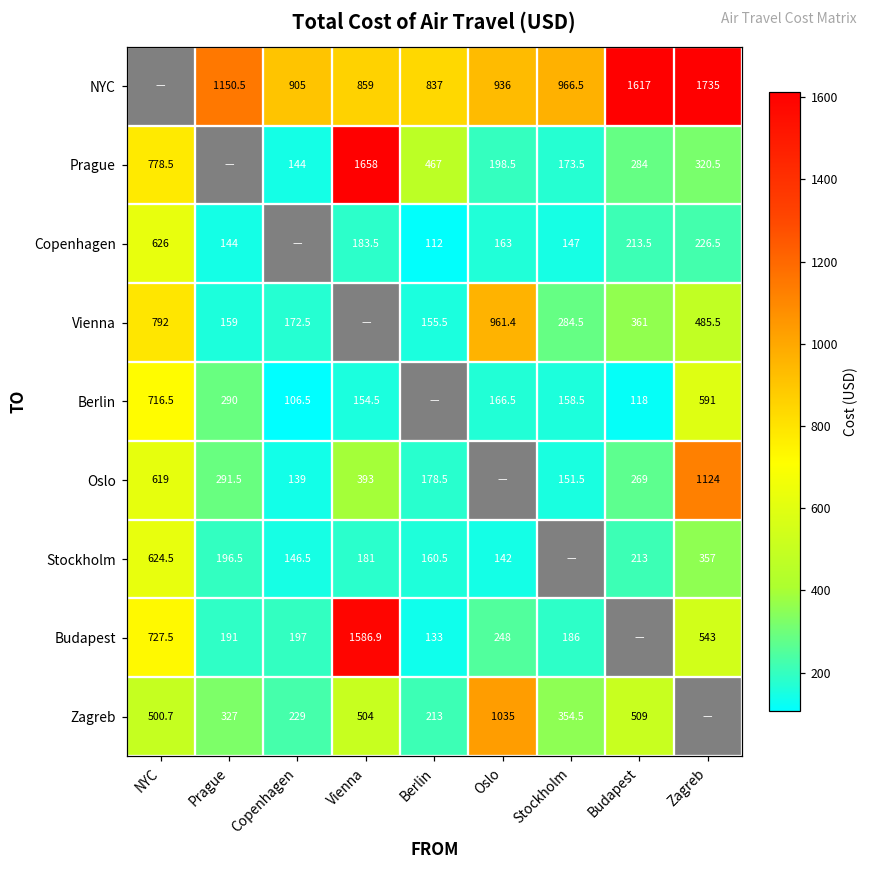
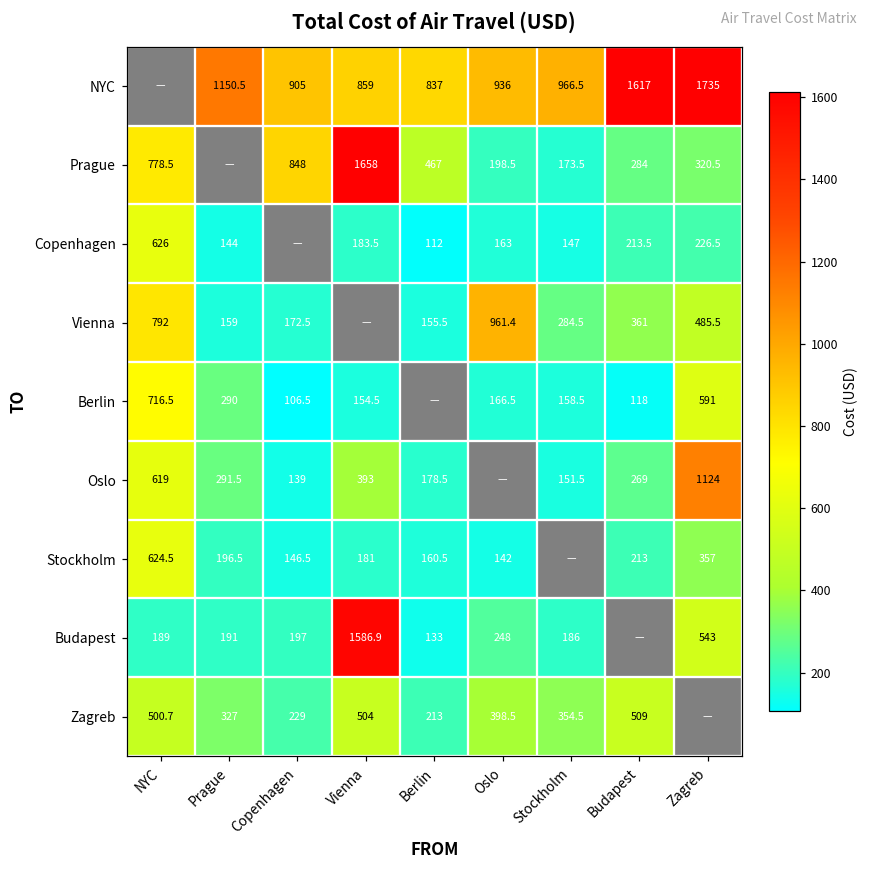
Prague, Copenhagen: 144 -> 848
Budapest, NYC: 727.5 -> 189
Zagreb, Oslo: 1035 -> 398.5
